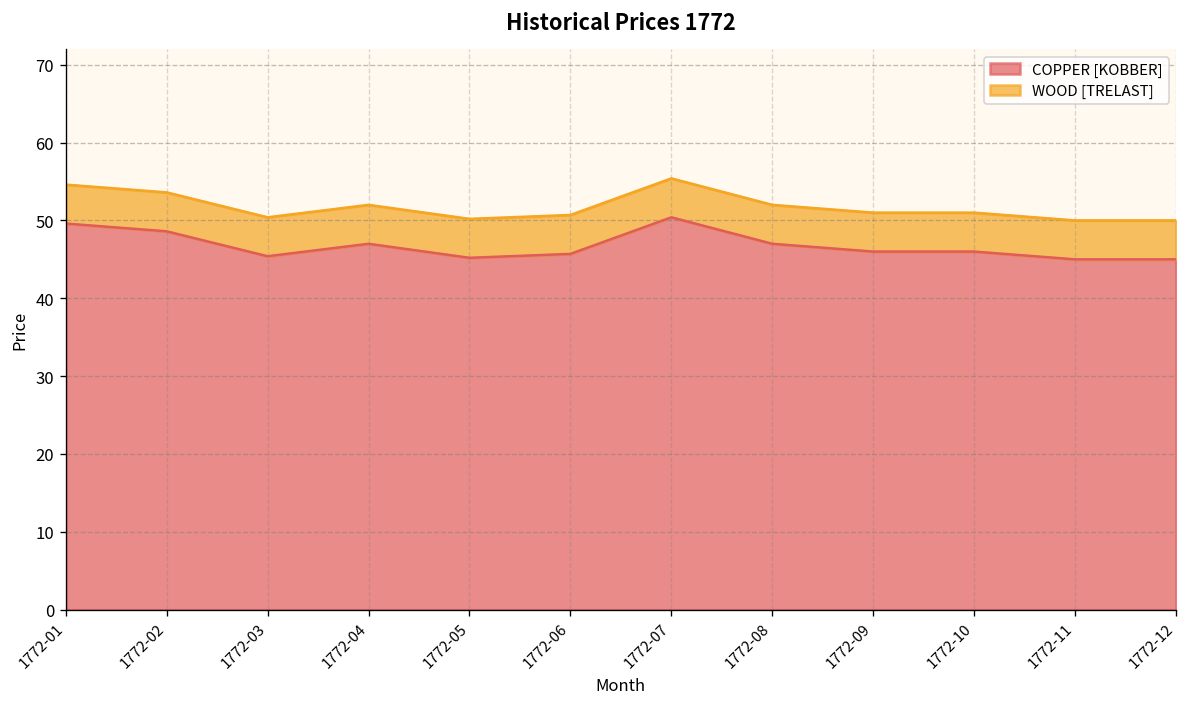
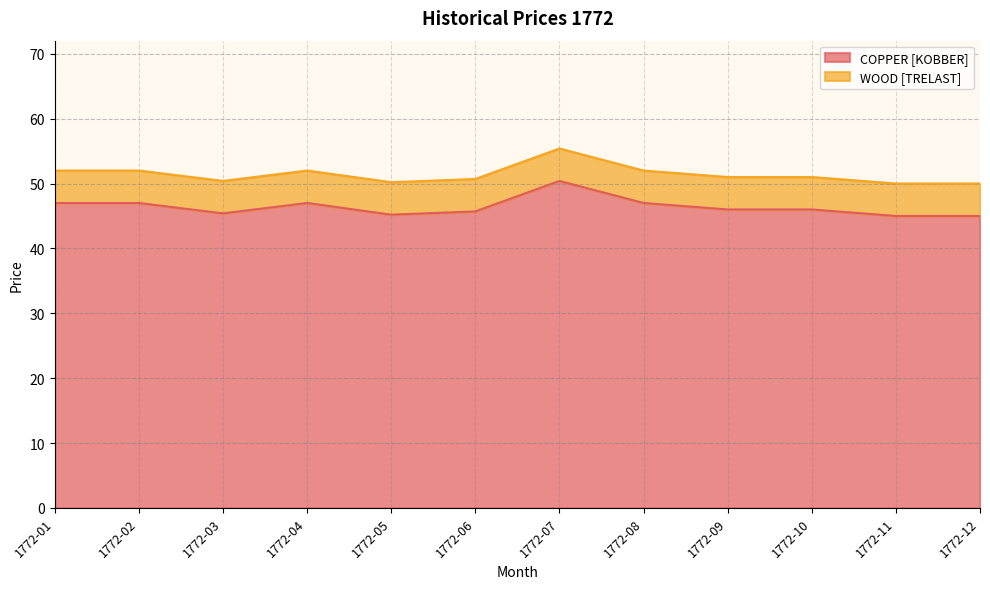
COPPER [KOBBER], 1772-01: 50 -> 47
COPPER [KOBBER], 1772-02: 49 -> 47
